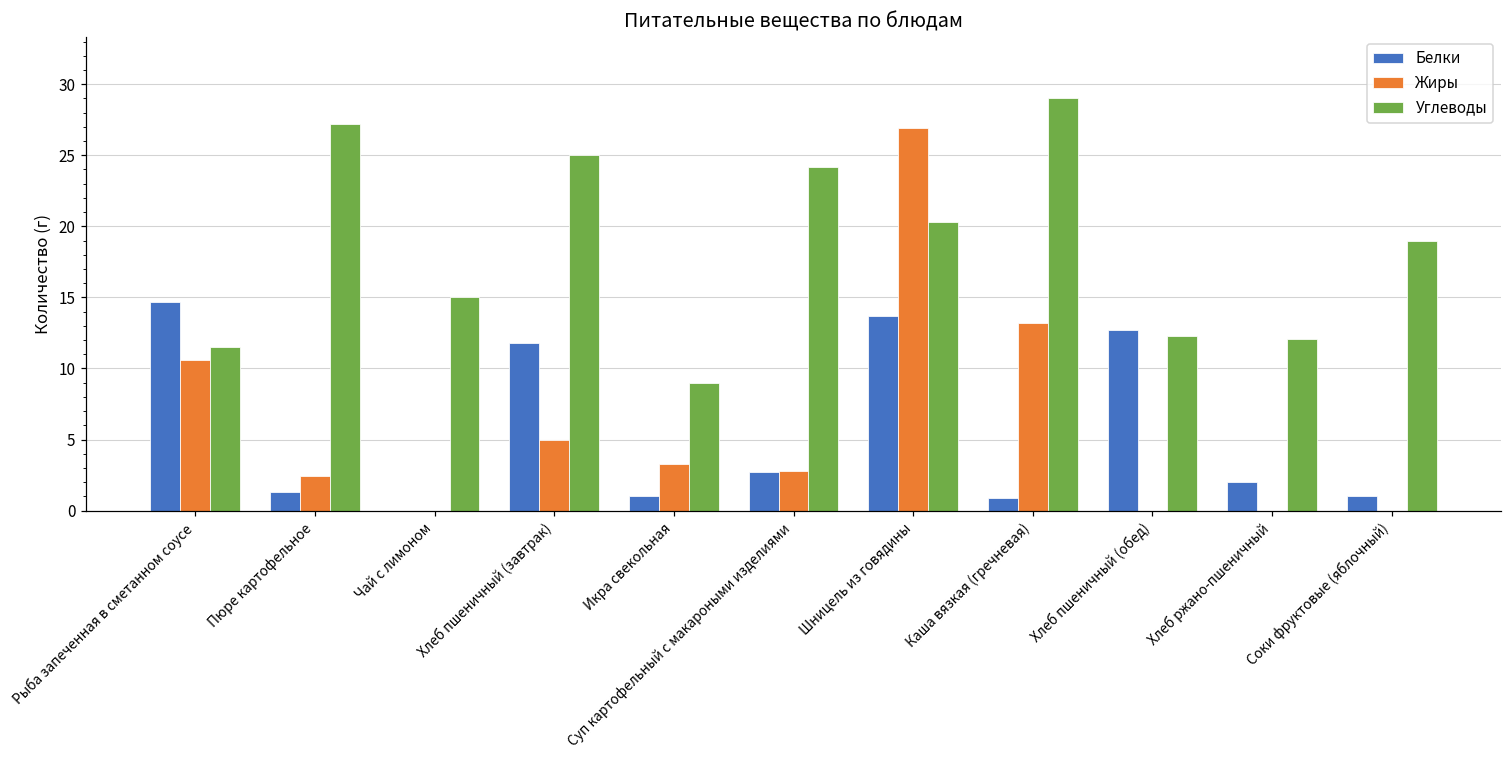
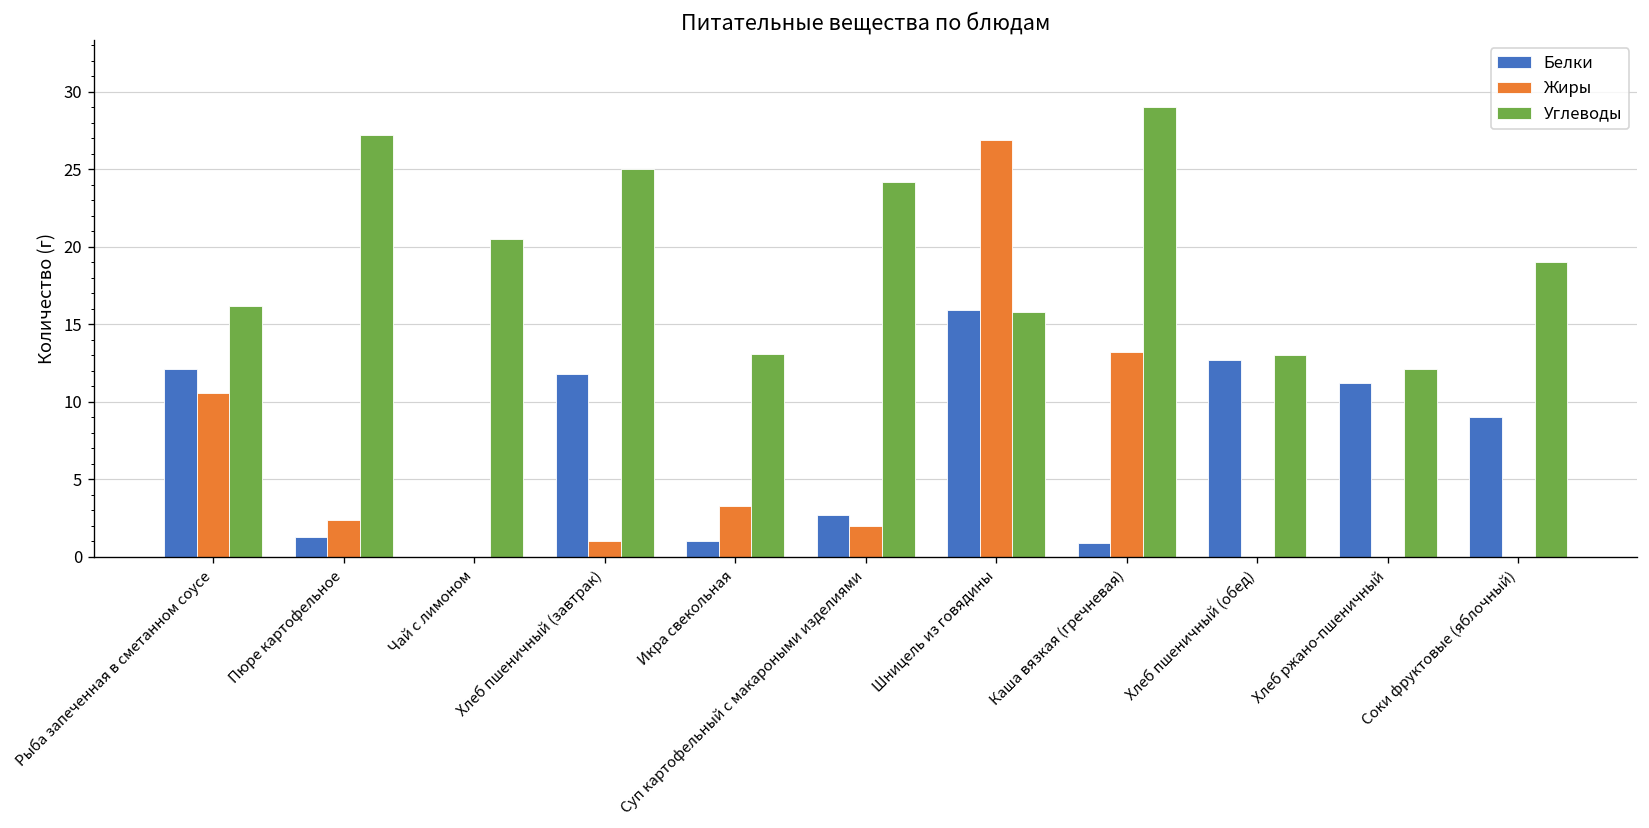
Белки, Рыба запеченная в сметанном соусе: 14.7 -> 12.1
Углеводы, Рыба запеченная в сметанном соусе: 11.5 -> 16.2
Углеводы, Чай с лимоном: 15.0 -> 20.5
Жиры, Хлеб пшеничный (завтрак): 5 -> 1
Углеводы, Икра свекольная: 9.0 -> 13.1
Жиры, Суп картофельный с макароными изделиями: 2.8 -> 2.0
Белки, Шницель из говядины: 13.7 -> 15.9
Углеводы, Шницель из говядины: 20.3 -> 15.8
Углеводы, Хлеб пшеничный (обед): 12.3 -> 13.0
Белки, Хлеб ржано-пшеничный: 2.0 -> 11.2
Белки, Соки фруктовые (яблочный): 1 -> 9
